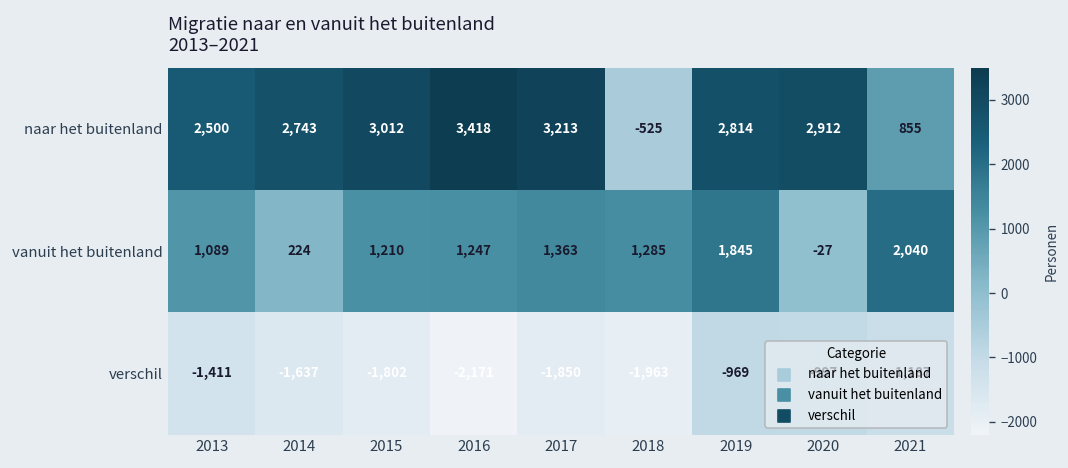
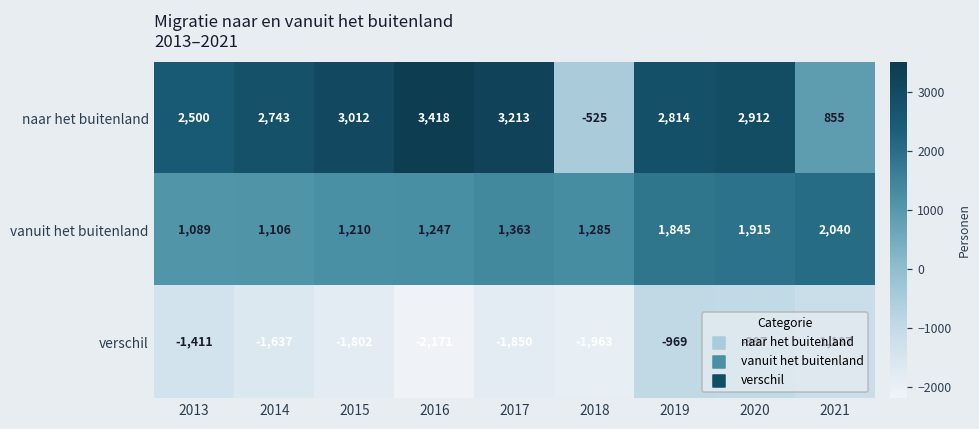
vanuit het buitenland, 2014: 224 -> 1,106
vanuit het buitenland, 2020: -27 -> 1,915
